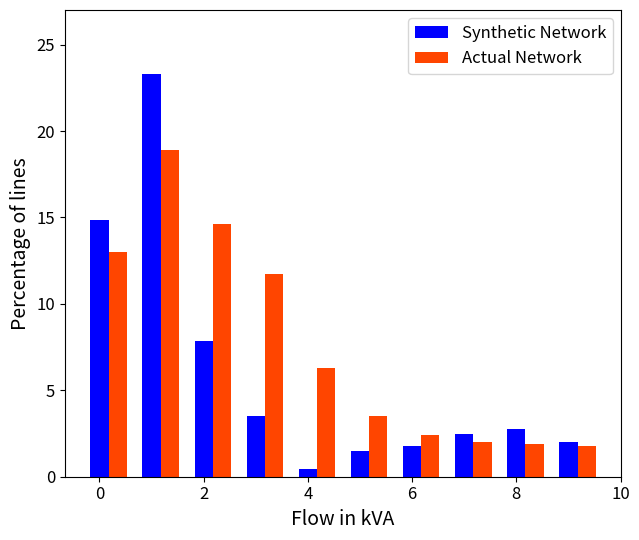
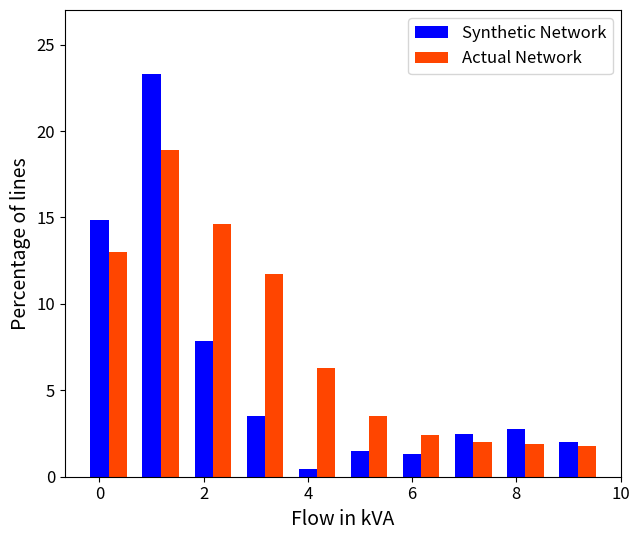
Synthetic Network, 6: 1.8 -> 1.3
